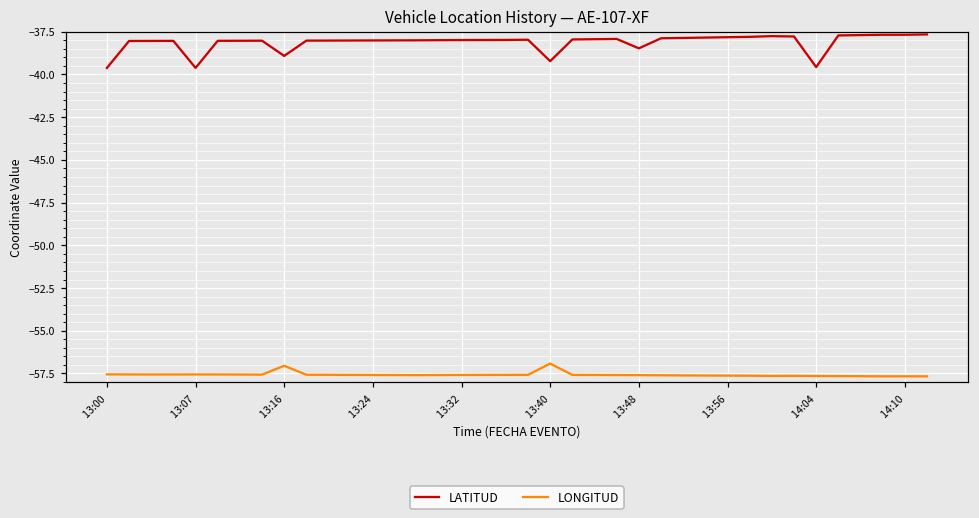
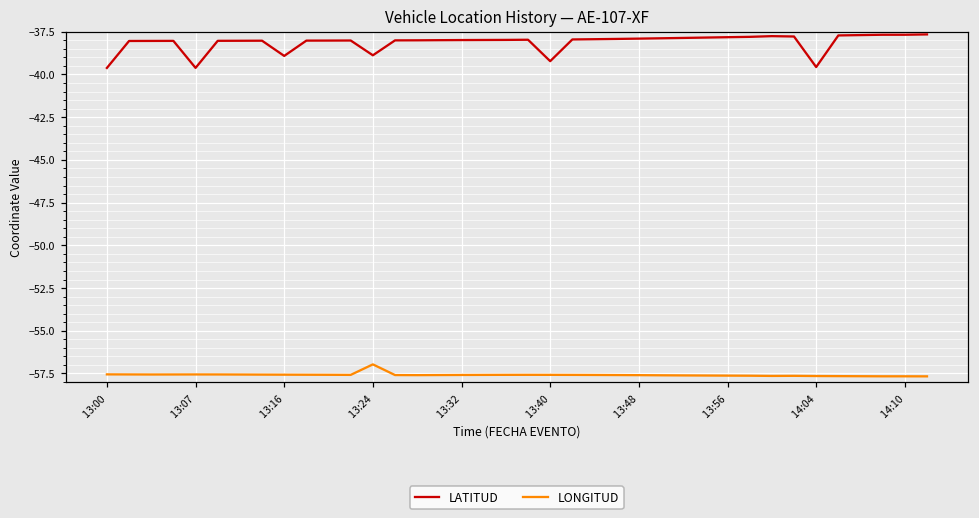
LONGITUD, 13:16: -57.0 -> -57.6
LATITUD, 13:24: -38.0 -> -38.9
LONGITUD, 13:24: -57.6 -> -57.0
LONGITUD, 13:40: -56.9 -> -57.6
LATITUD, 13:48: -38.5 -> -37.9
